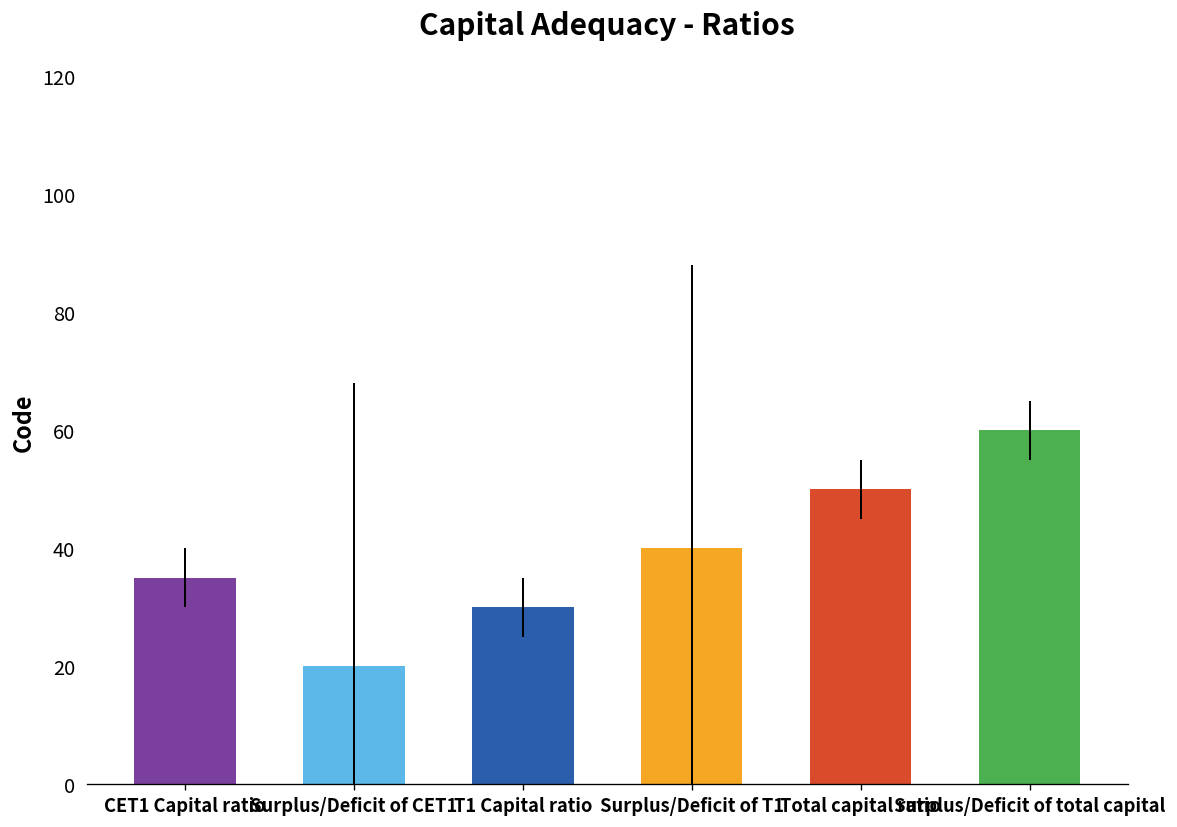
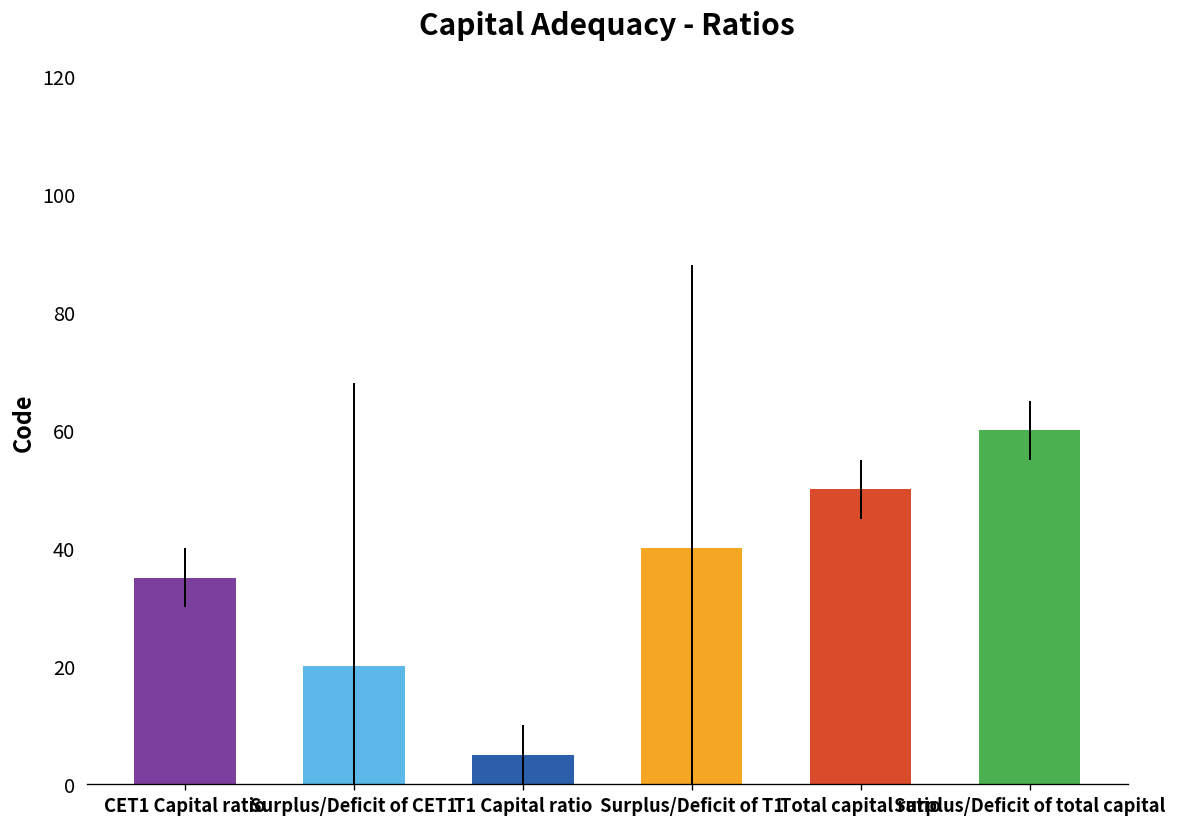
T1 Capital ratio: 30 -> 5
